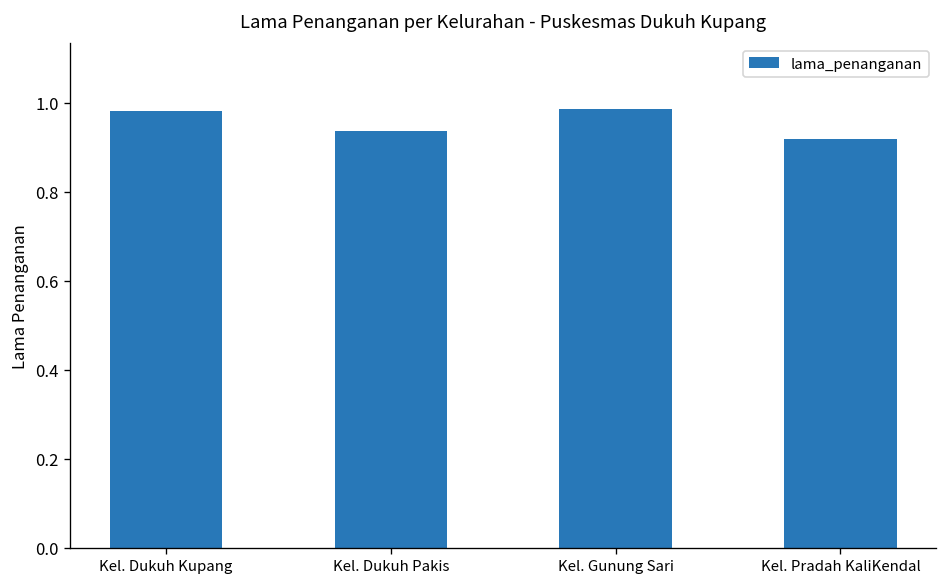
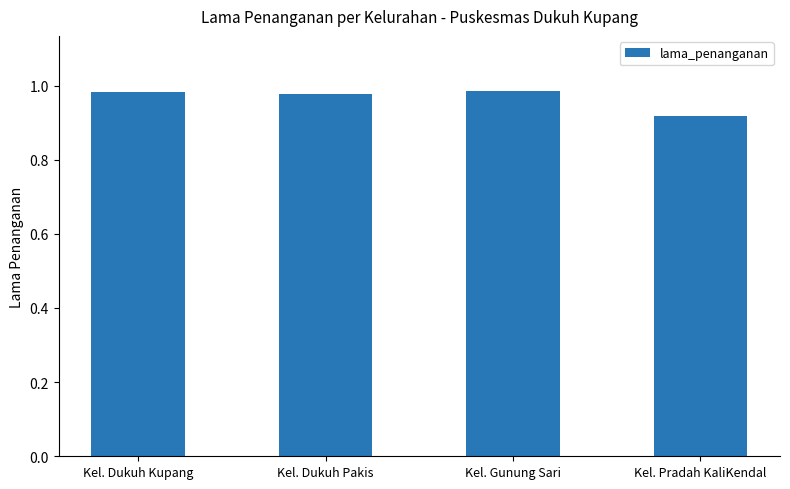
Kel. Dukuh Pakis: 0.94 -> 0.98
